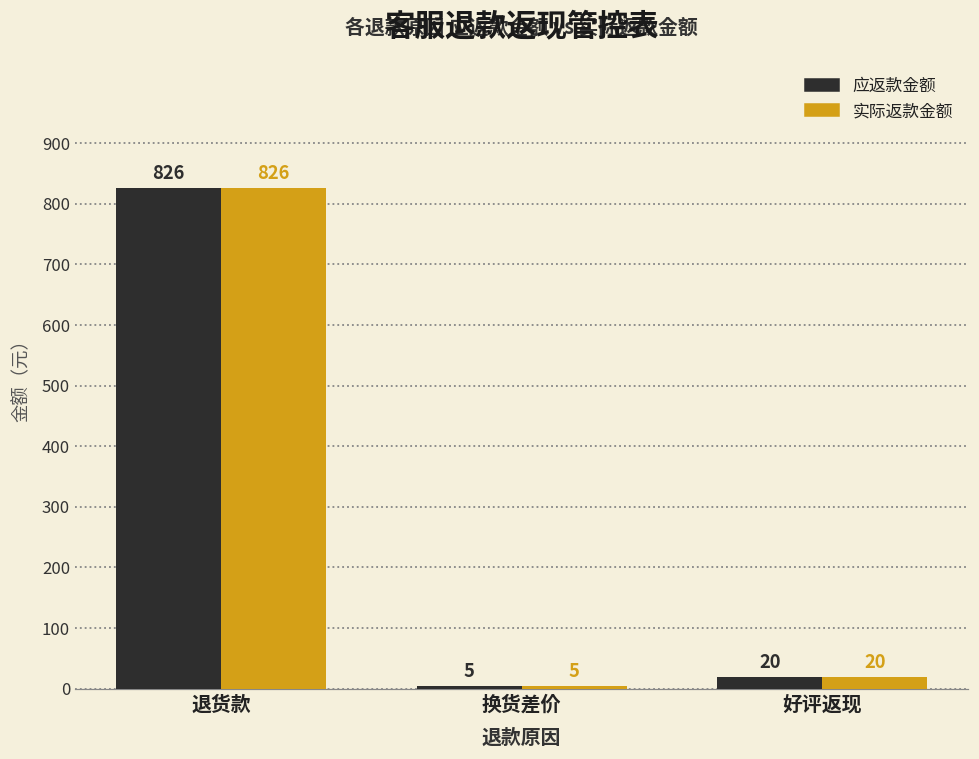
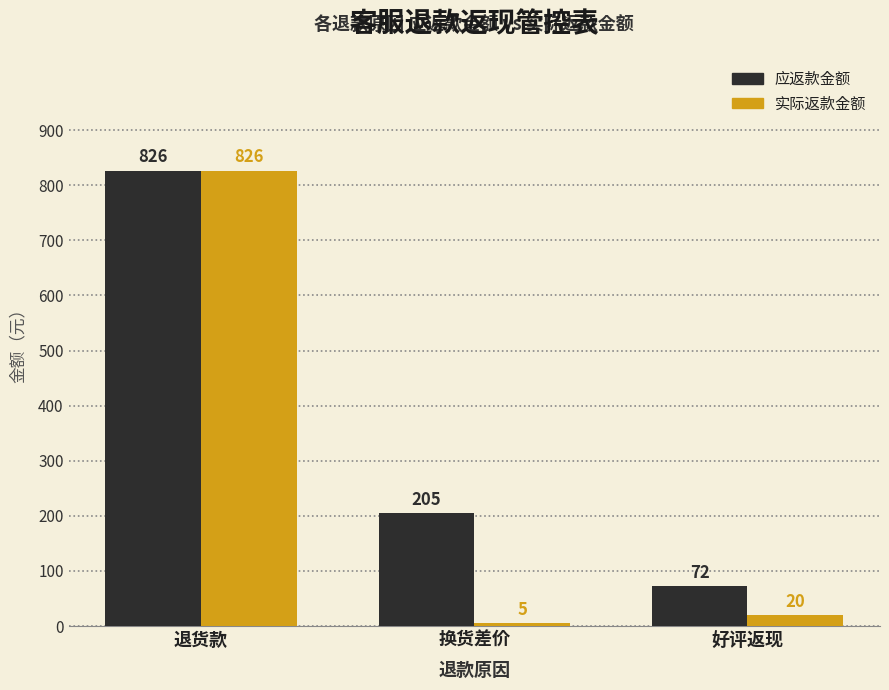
应返款金额, 换货差价: 5 -> 205
应返款金额, 好评返现: 20 -> 72
